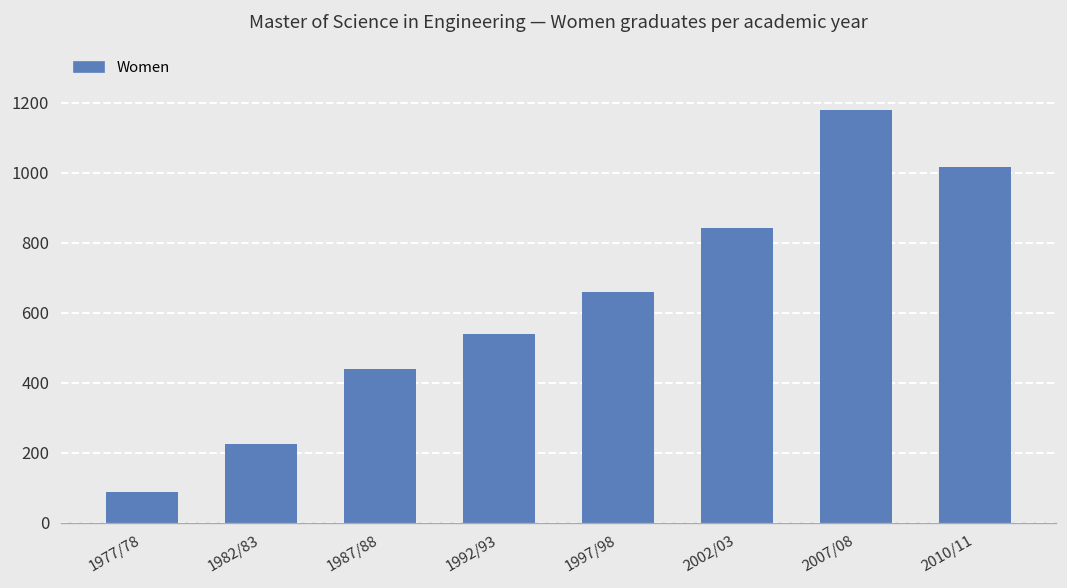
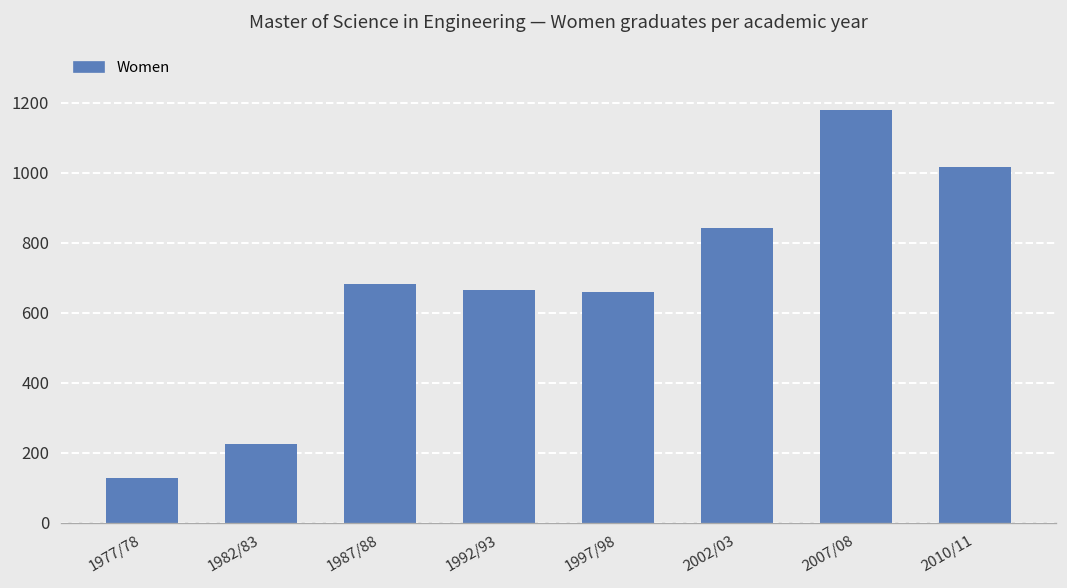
1977/78: 90 -> 130
1987/88: 440 -> 680
1992/93: 540 -> 670
